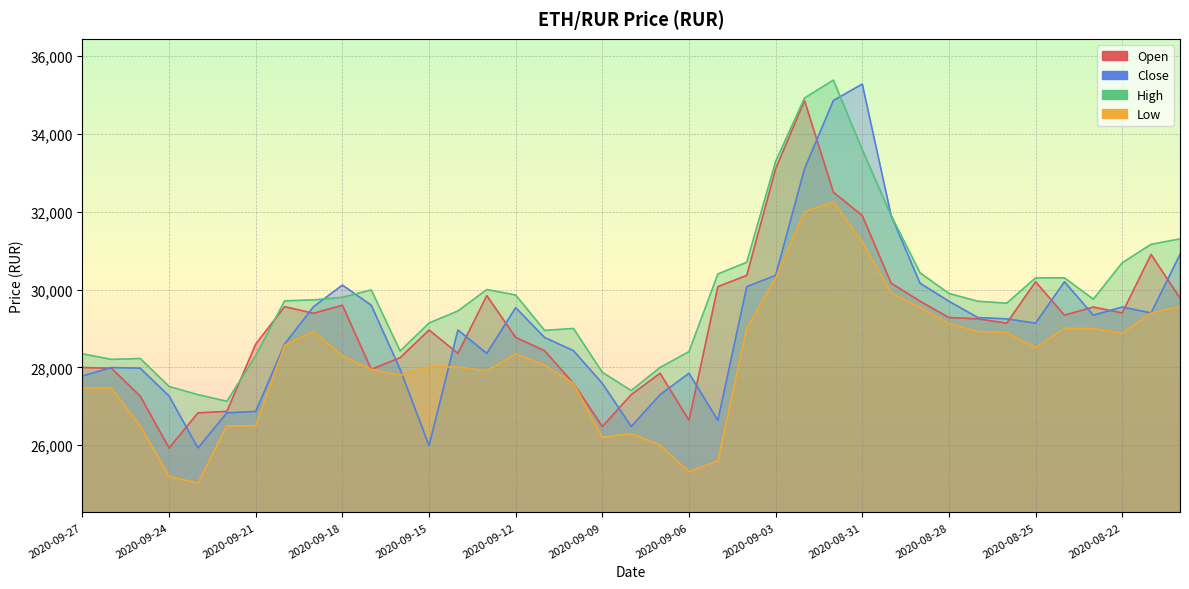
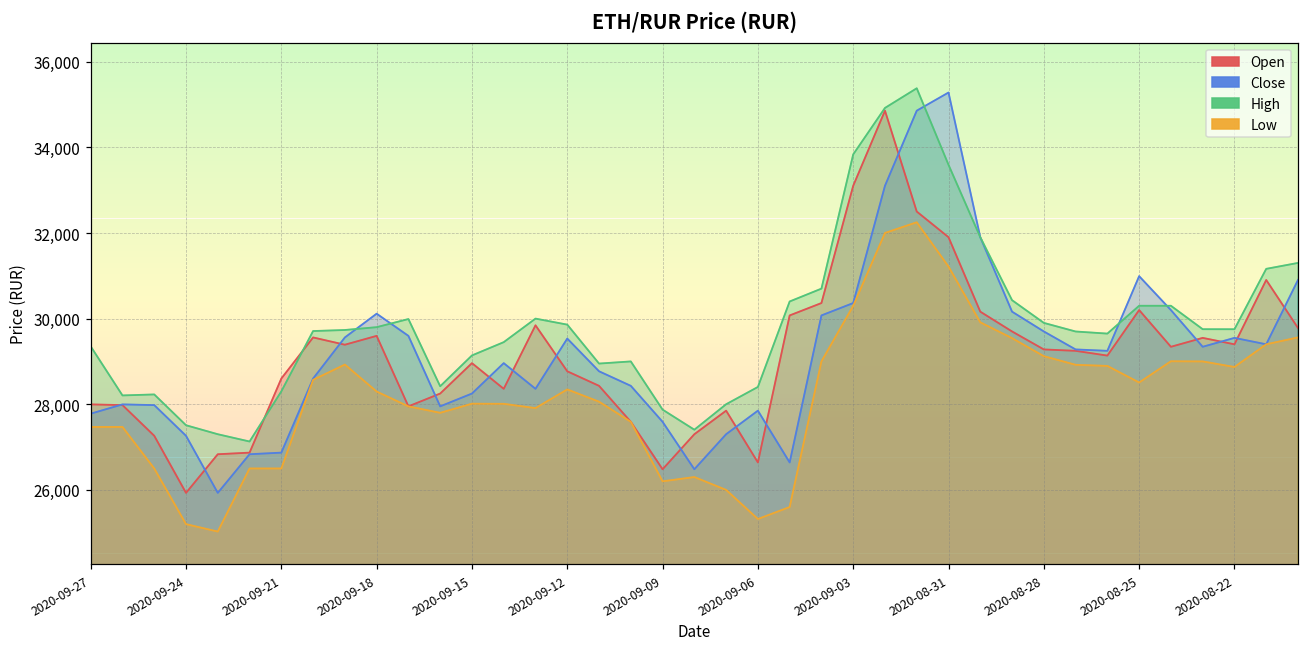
High, 2020-09-27: 28,300 -> 29,400
Close, 2020-09-15: 26,000 -> 28,300
High, 2020-09-03: 33,300 -> 33,800
Close, 2020-08-25: 29,100 -> 31,000
High, 2020-08-22: 30,700 -> 29,800
